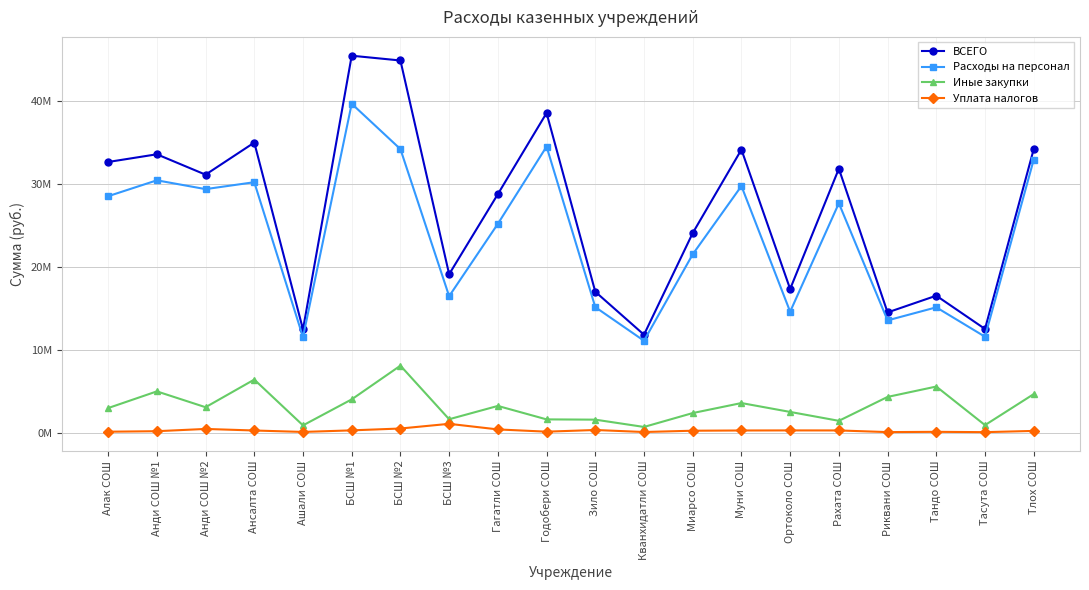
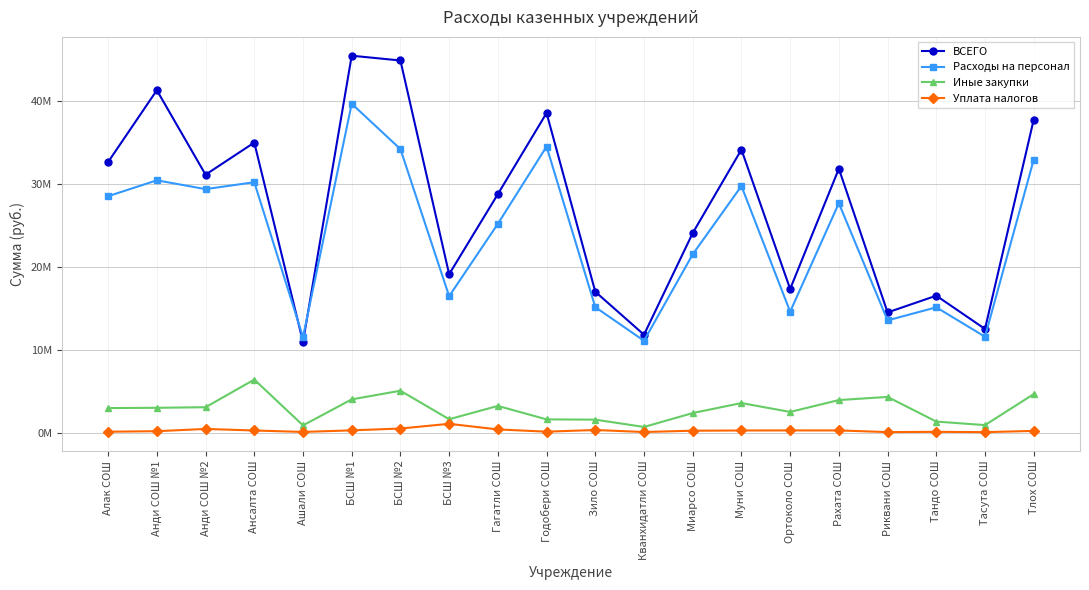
ВСЕГО, Анди СОШ №1: 34000000 -> 41000000
Иные закупки, Анди СОШ №1: 5000000 -> 3000000
ВСЕГО, Ашали СОШ: 12000000 -> 11000000
Иные закупки, БСШ №2: 8000000 -> 5000000
Иные закупки, Рахата СОШ: 1000000 -> 4000000
Иные закупки, Тандо СОШ: 6000000 -> 1000000
ВСЕГО, Тлох СОШ: 34000000 -> 38000000
